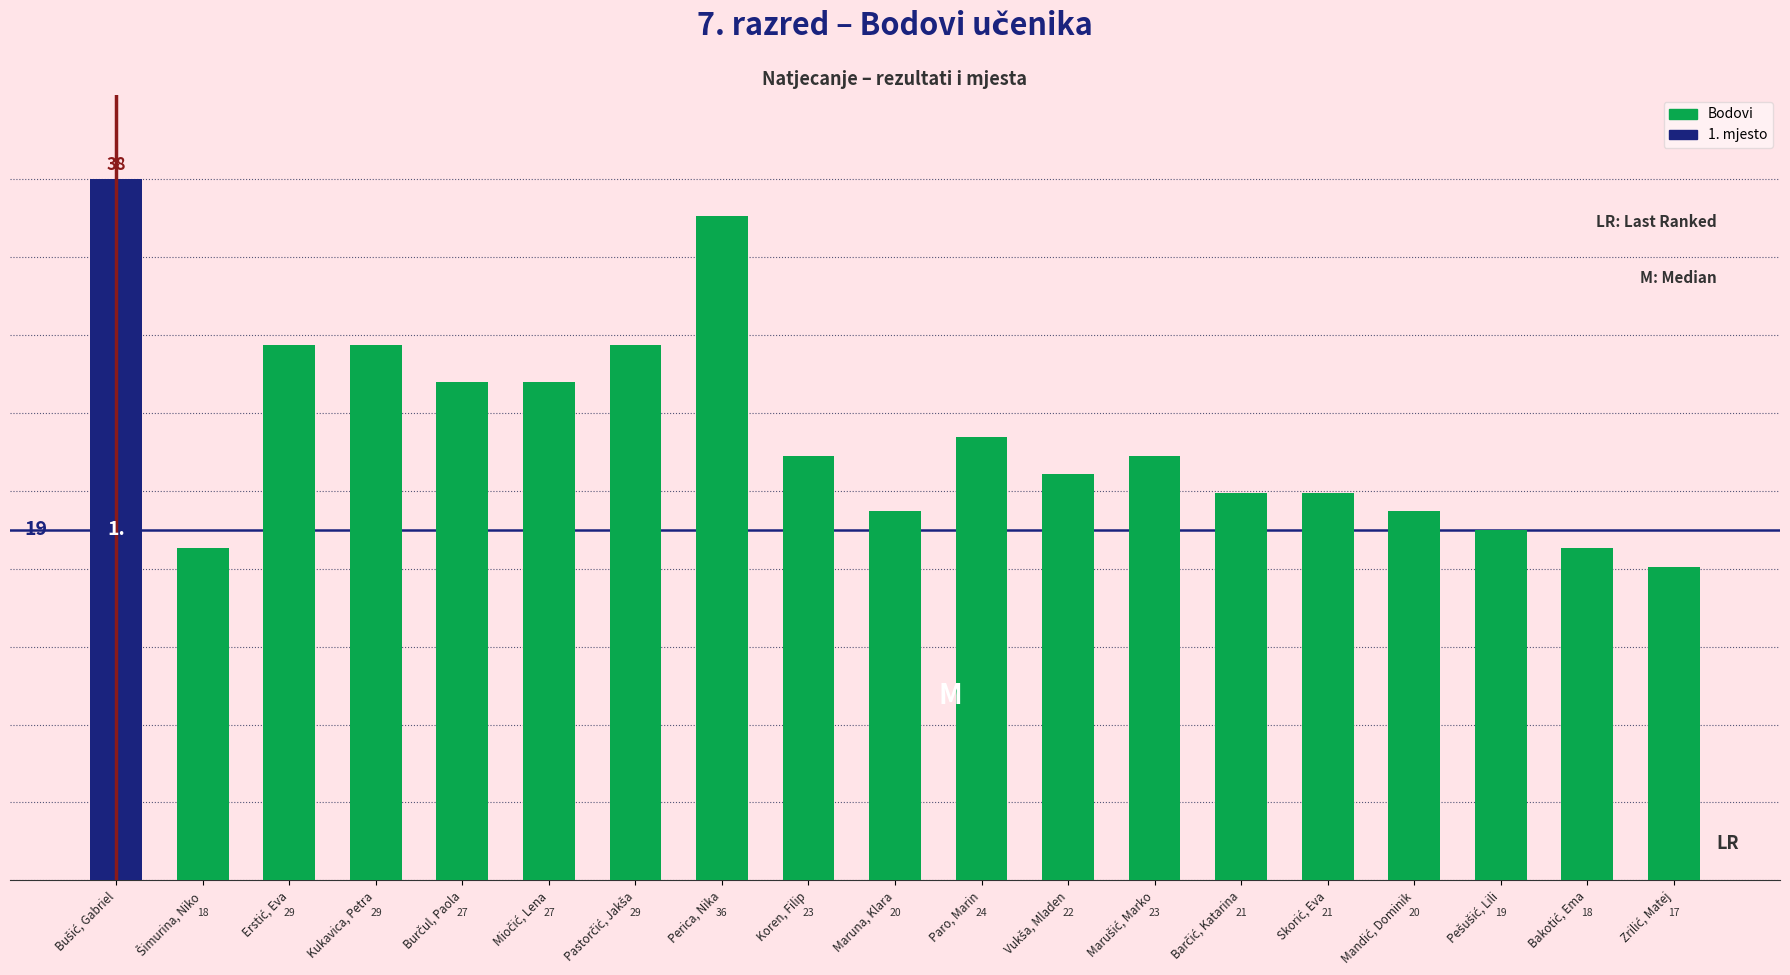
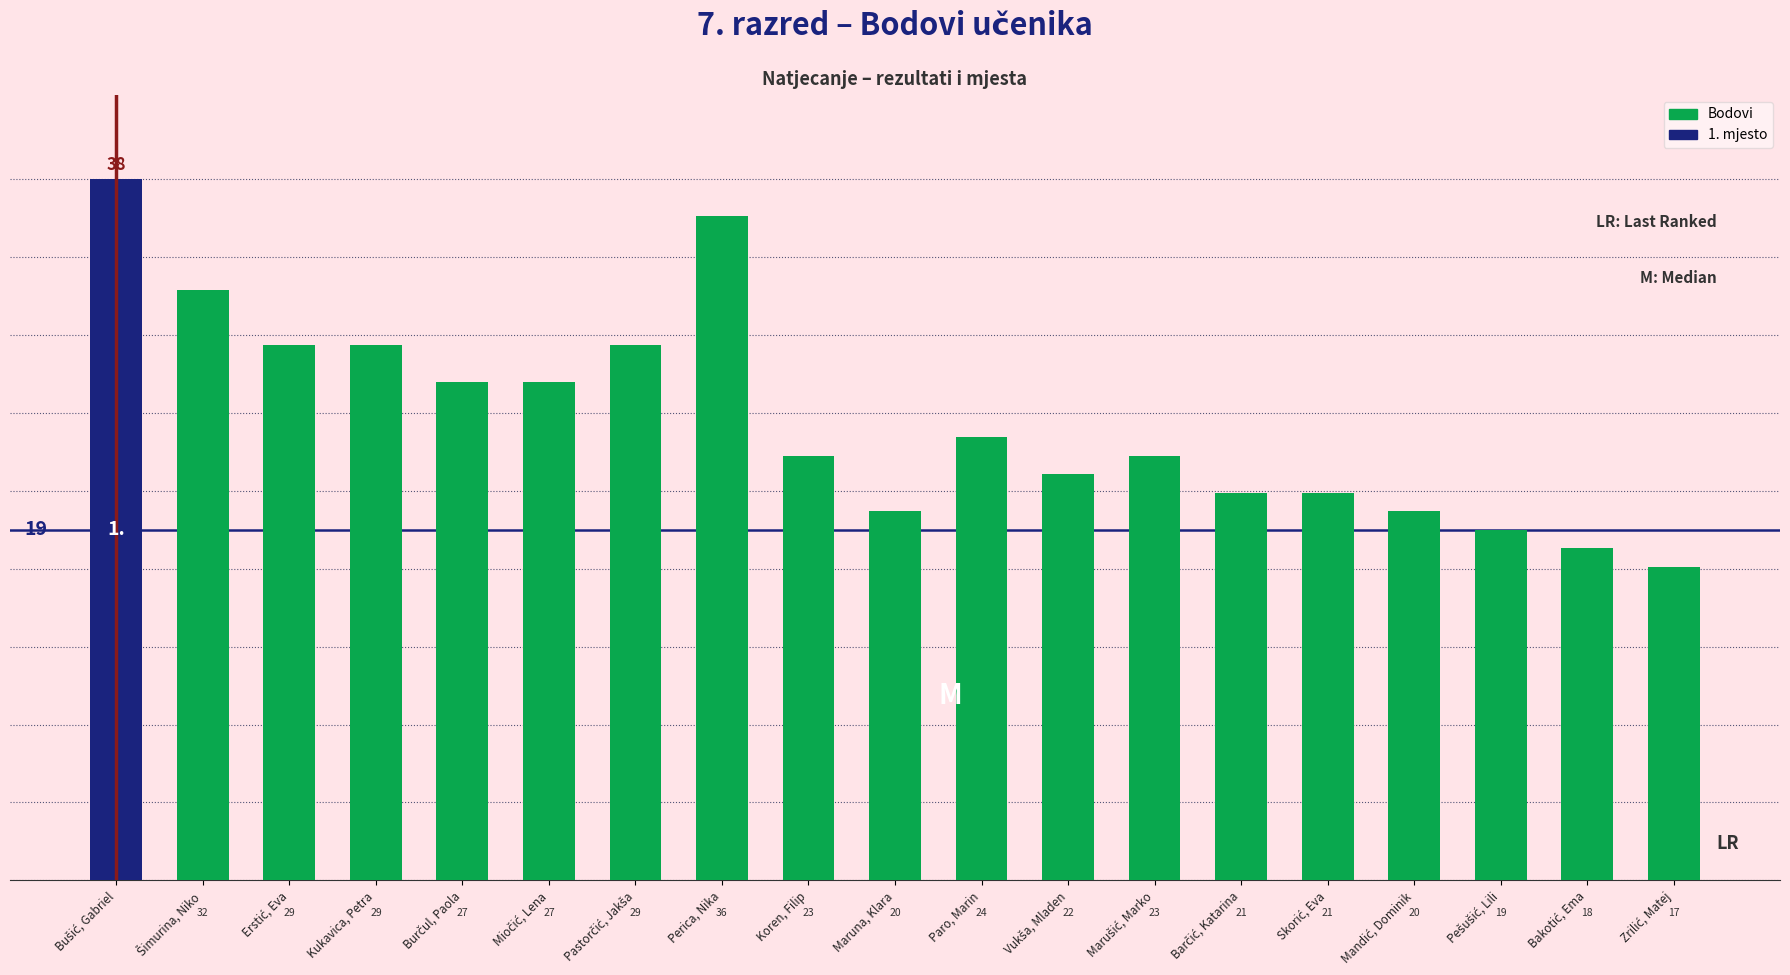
Šimurina, Niko: 18 -> 32
